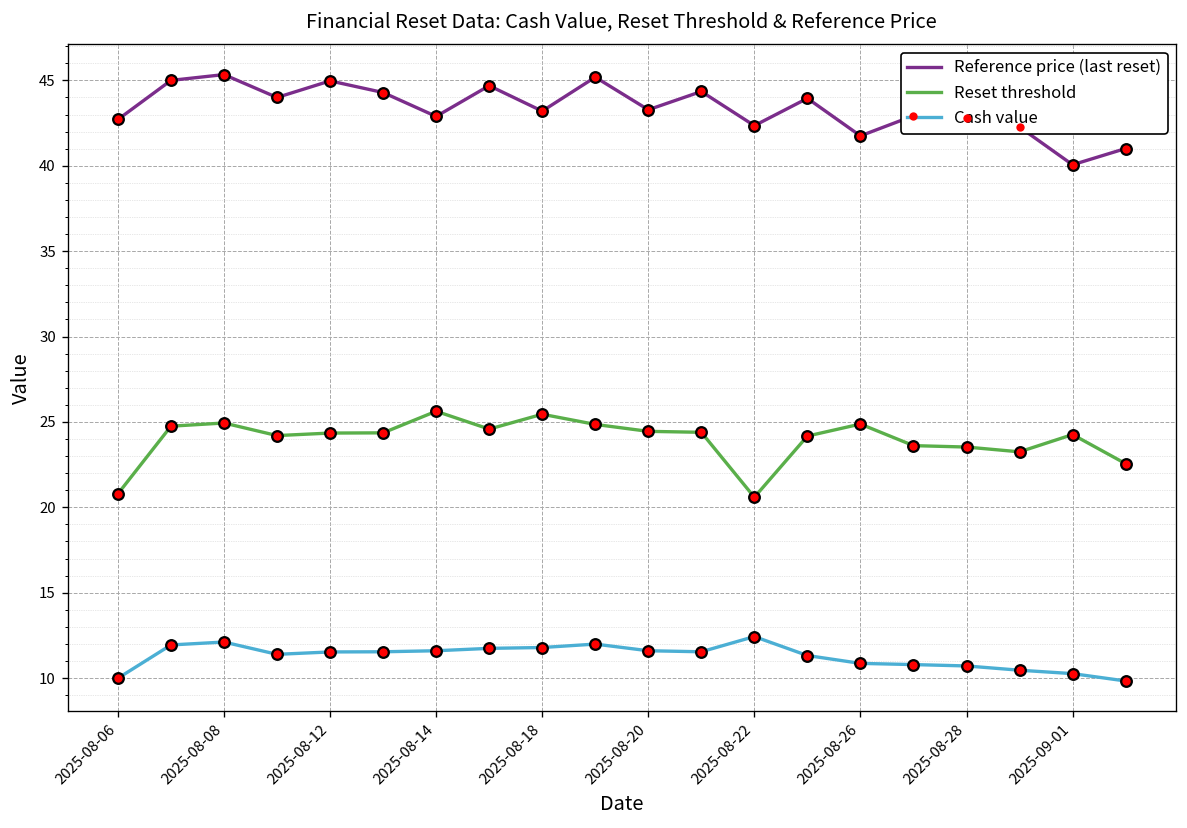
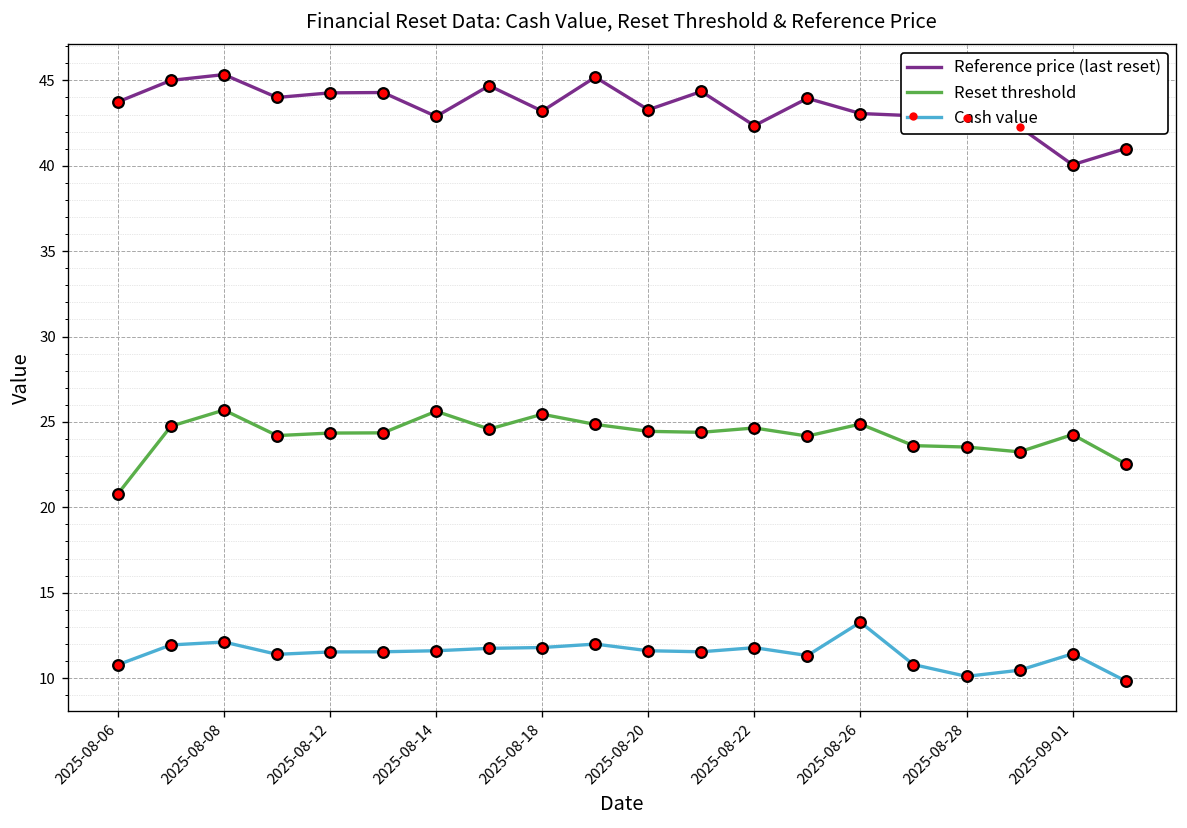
Reference price (last reset), 2025-08-06: 42.7 -> 43.7
Cash value, 2025-08-06: 10.0 -> 10.8
Reset threshold, 2025-08-08: 24.9 -> 25.7
Reference price (last reset), 2025-08-12: 45.0 -> 44.3
Reset threshold, 2025-08-22: 20.6 -> 24.6
Cash value, 2025-08-22: 12.4 -> 11.8
Reference price (last reset), 2025-08-26: 41.8 -> 43.1
Cash value, 2025-08-26: 10.9 -> 13.3
Cash value, 2025-08-28: 10.7 -> 10.1
Cash value, 2025-09-01: 10.3 -> 11.4
